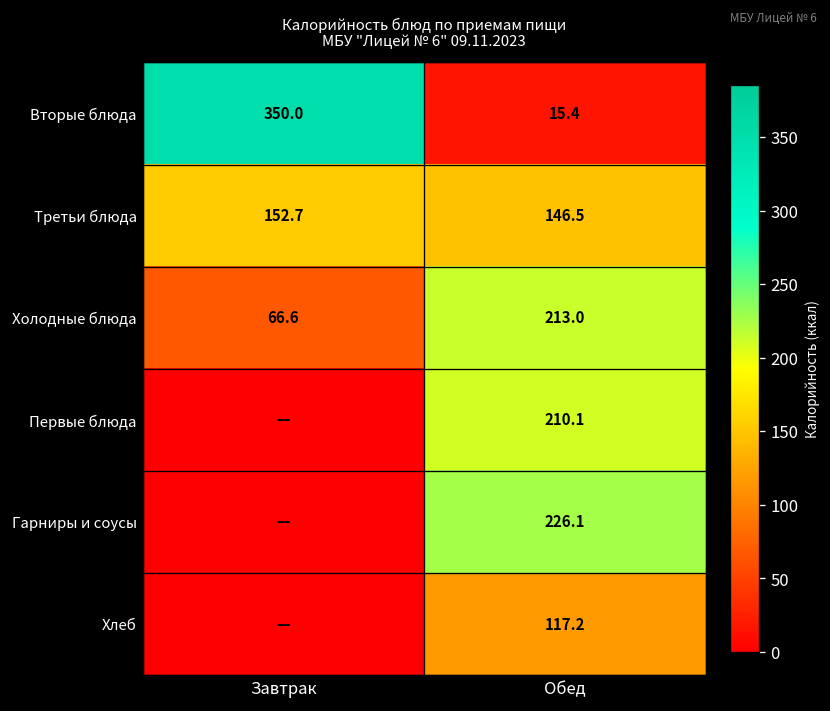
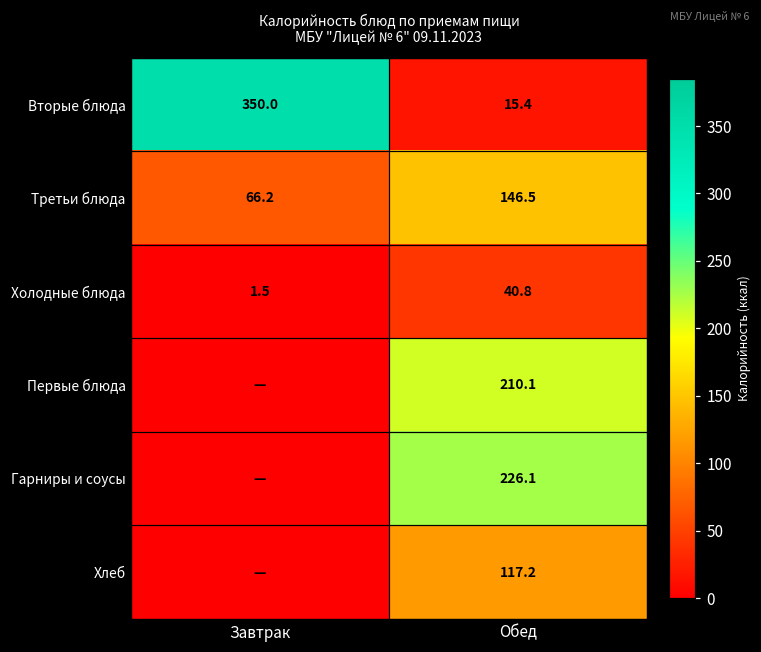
Третьи блюда, Завтрак: 152.7 -> 66.2
Холодные блюда, Завтрак: 66.6 -> 1.5
Холодные блюда, Обед: 213.0 -> 40.8
